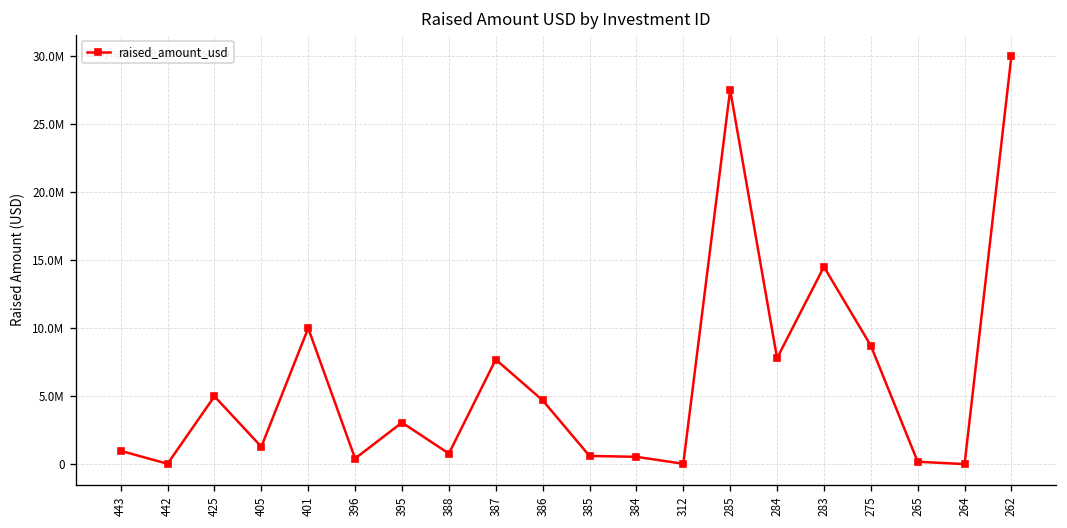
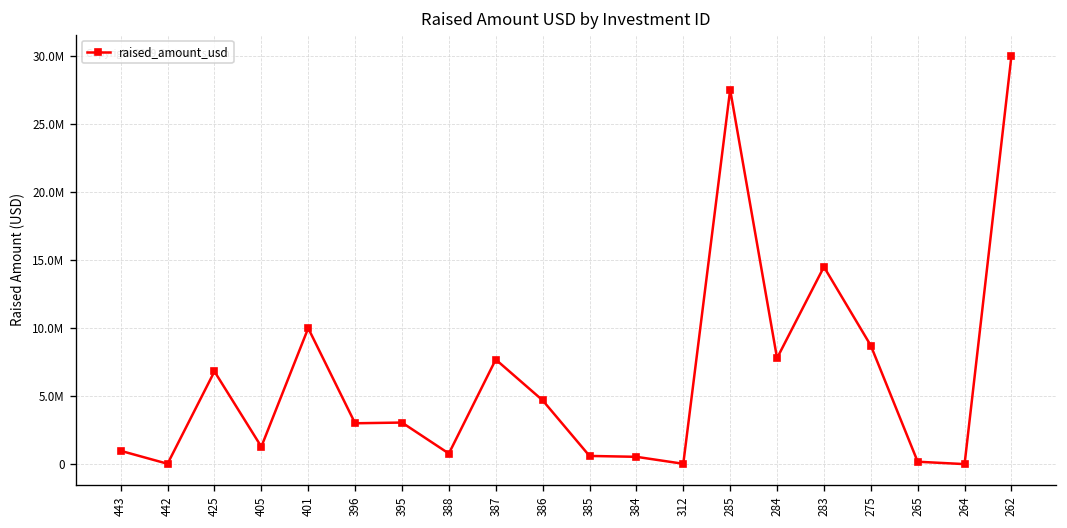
425: 5000000 -> 6800000
396: 400000 -> 3000000
